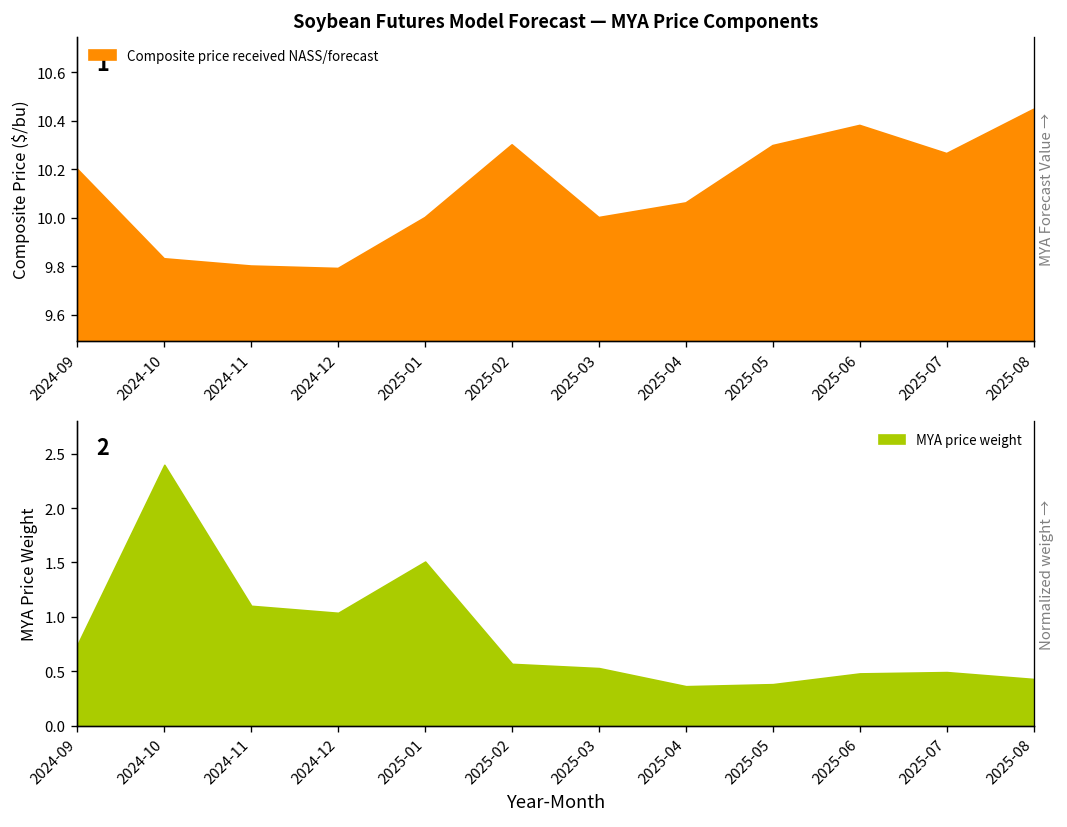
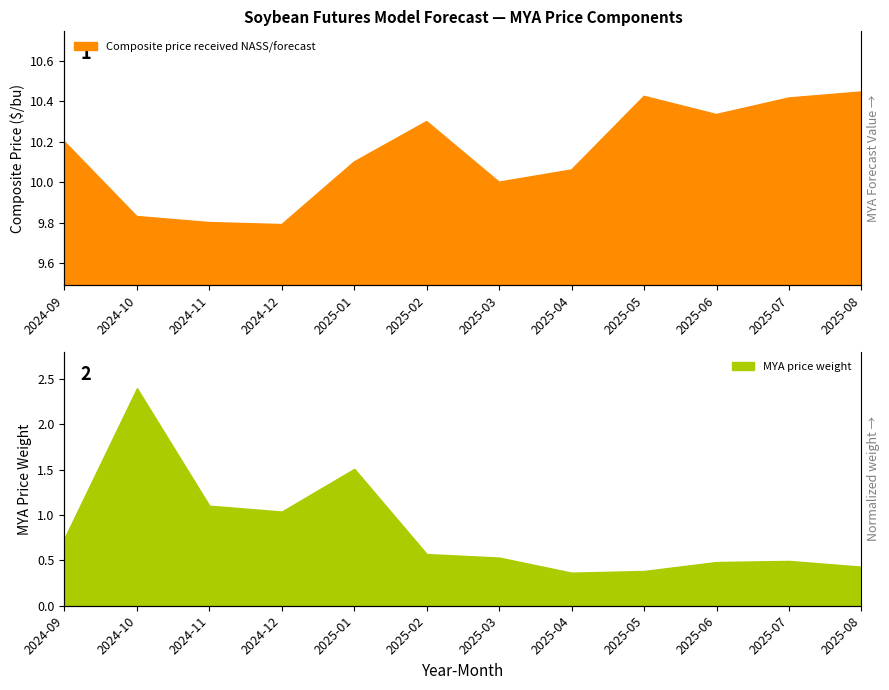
Soybean Futures Model Forecast — MYA Price Components, 2025-01: 10.0 -> 10.1
Soybean Futures Model Forecast — MYA Price Components, 2025-05: 10.30 -> 10.42
Soybean Futures Model Forecast — MYA Price Components, 2025-06: 10.38 -> 10.33
Soybean Futures Model Forecast — MYA Price Components, 2025-07: 10.26 -> 10.42
